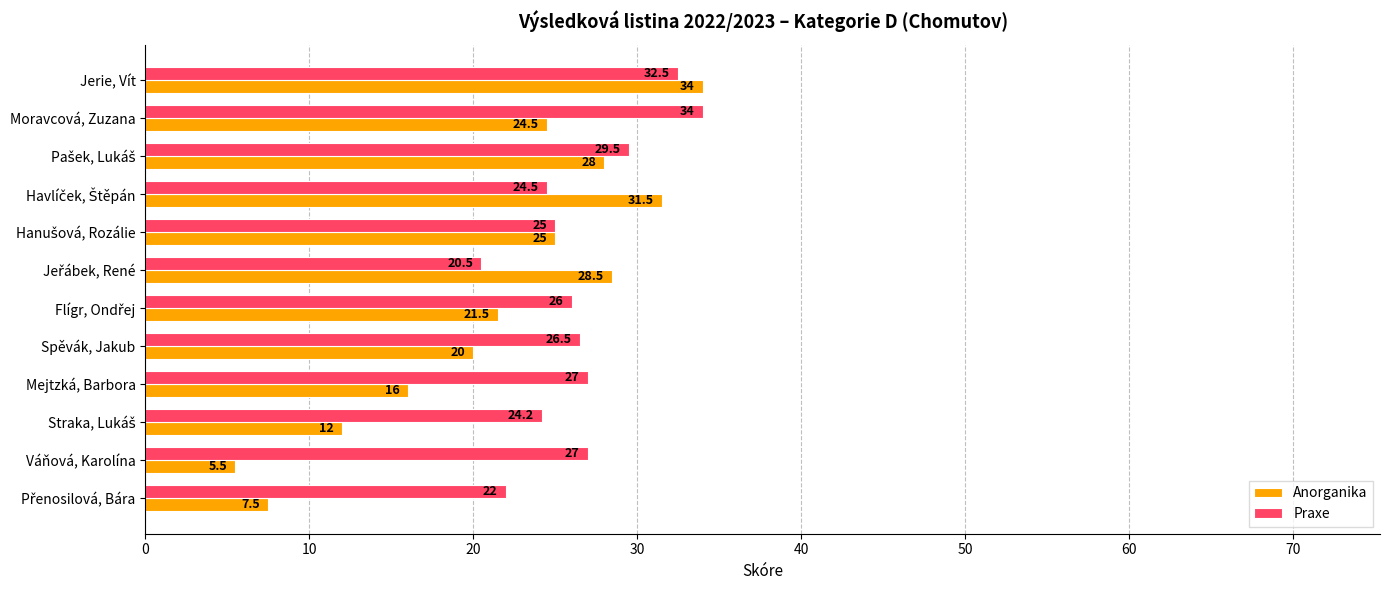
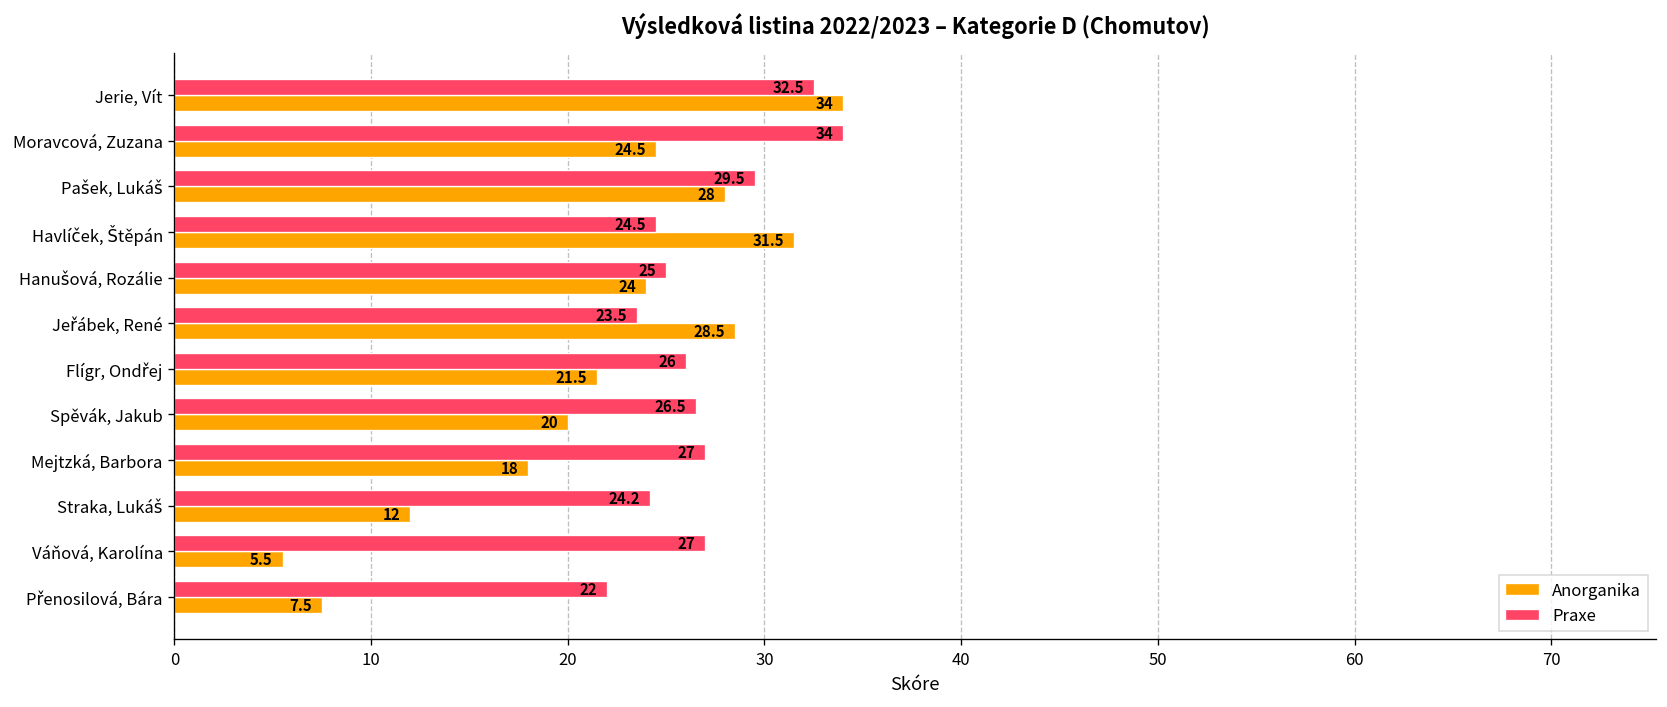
Anorganika, Hanušová, Rozálie: 25 -> 24
Praxe, Jeřábek, René: 20.5 -> 23.5
Anorganika, Mejtzká, Barbora: 16 -> 18
